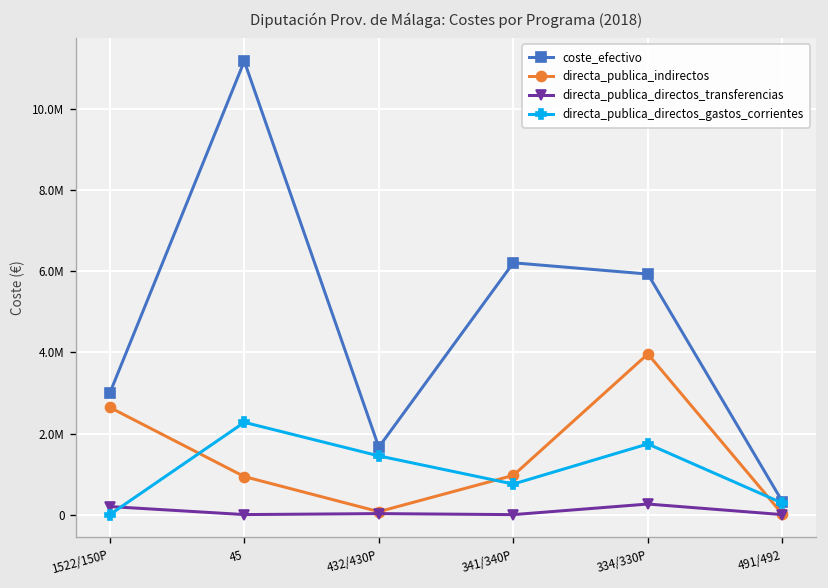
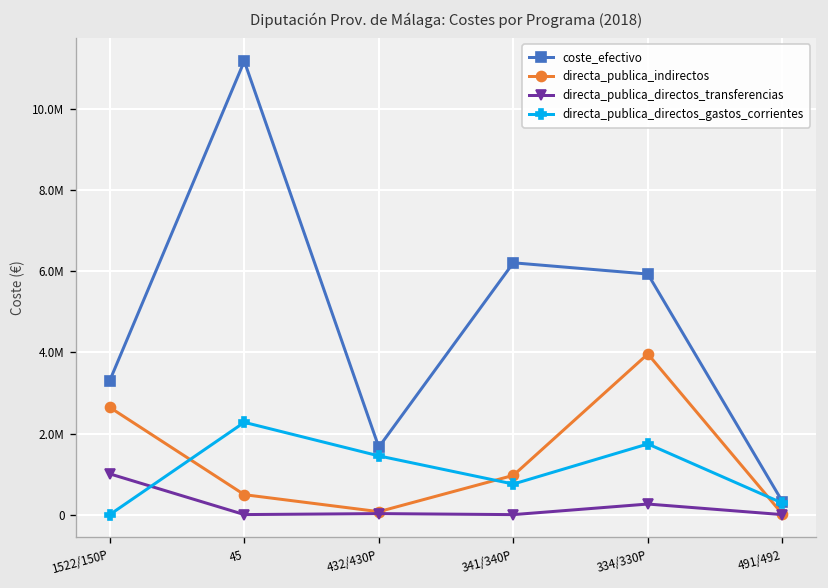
coste_efectivo, 1522/150P: 3000000 -> 3300000
directa_publica_directos_transferencias, 1522/150P: 200000 -> 1000000
directa_publica_indirectos, 45: 900000 -> 500000
